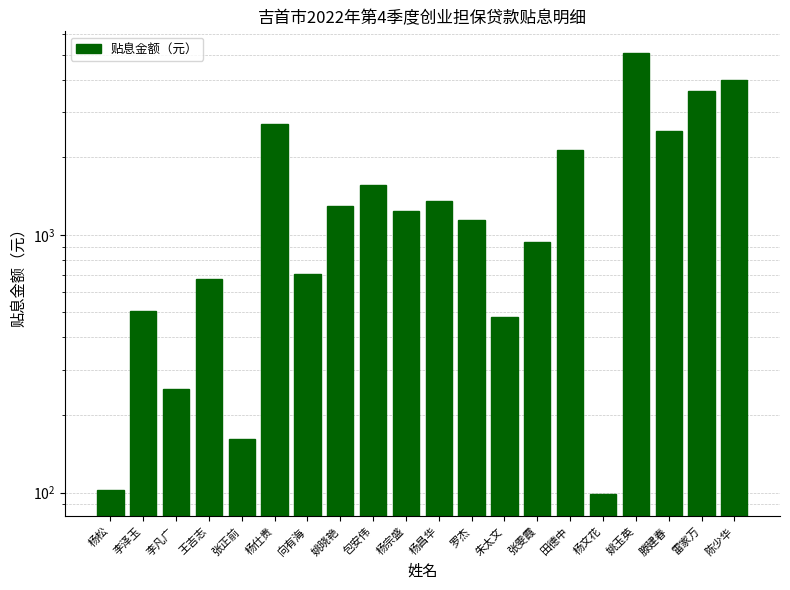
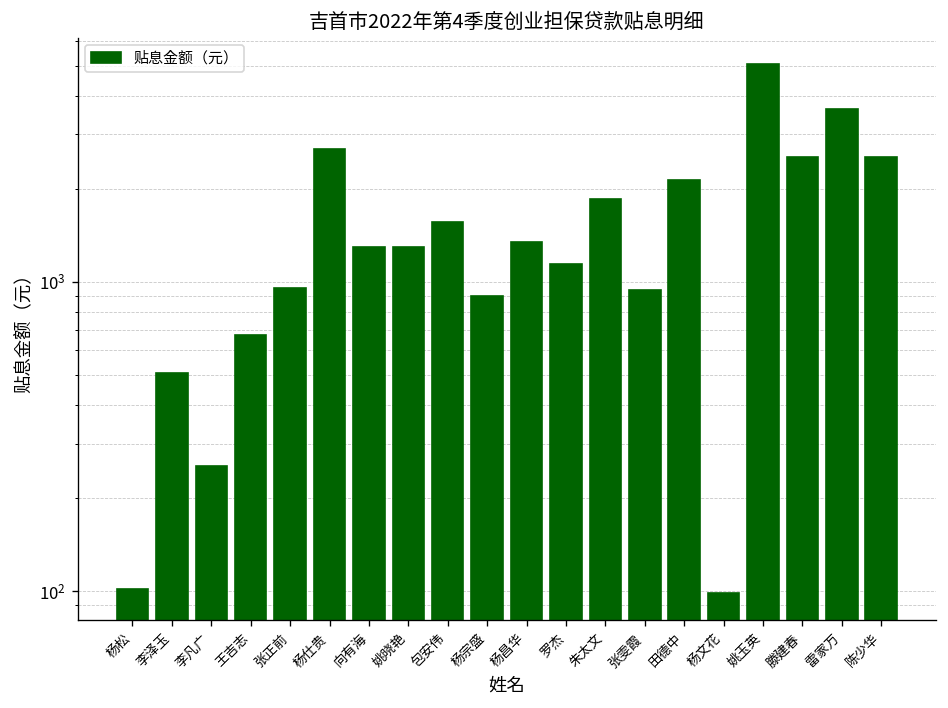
张正前: 160 -> 960
向有海: 710 -> 1300
杨宗盛: 1200 -> 900
朱太文: 480 -> 1900
陈少华: 4000 -> 2500
